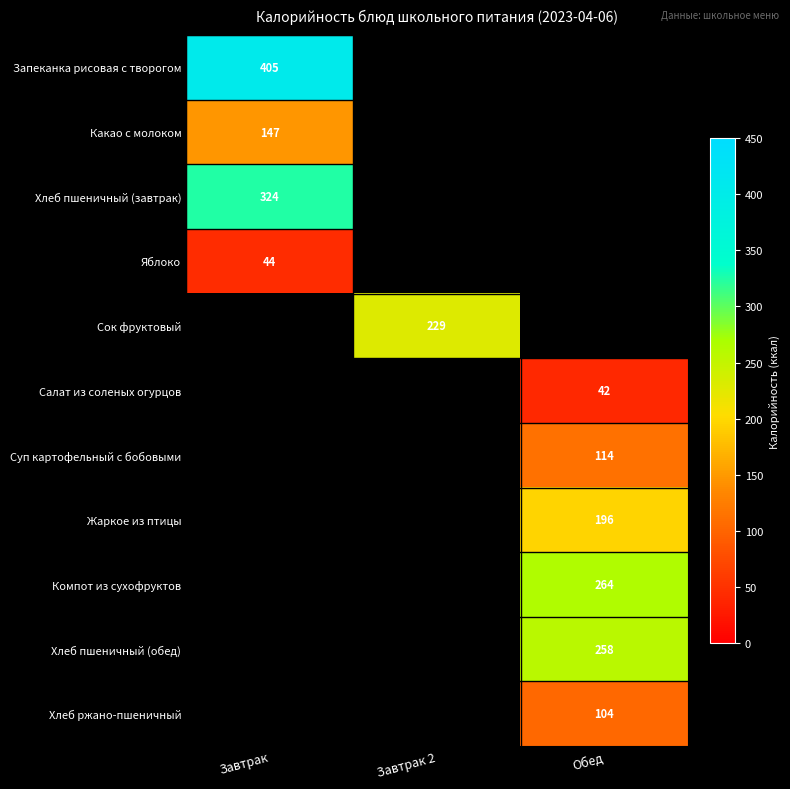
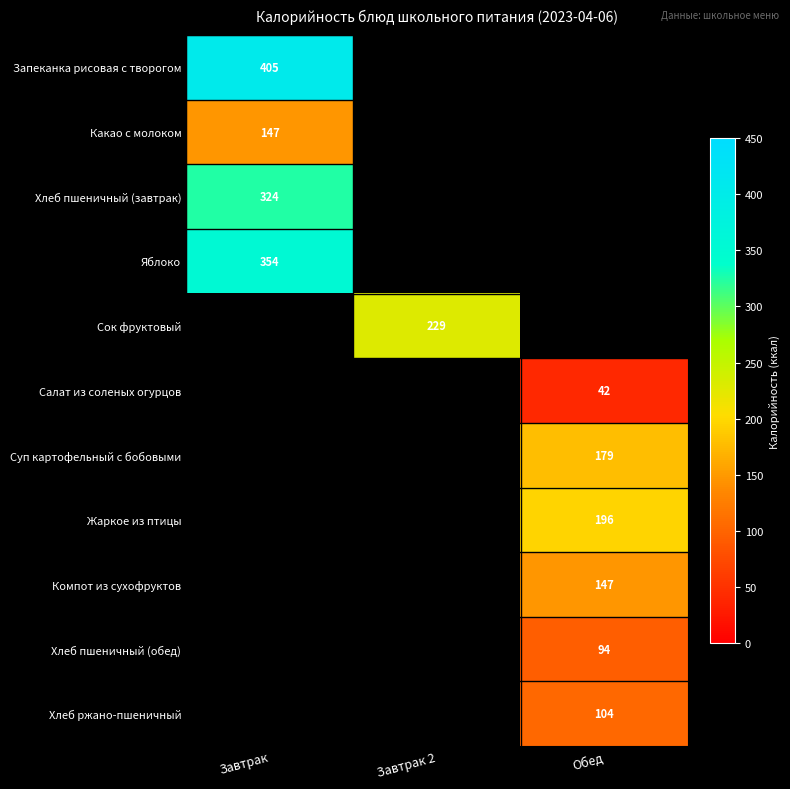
Яблоко, Завтрак: 44 -> 354
Суп картофельный с бобовыми, Обед: 114 -> 179
Компот из сухофруктов, Обед: 264 -> 147
Хлеб пшеничный (обед), Обед: 258 -> 94
